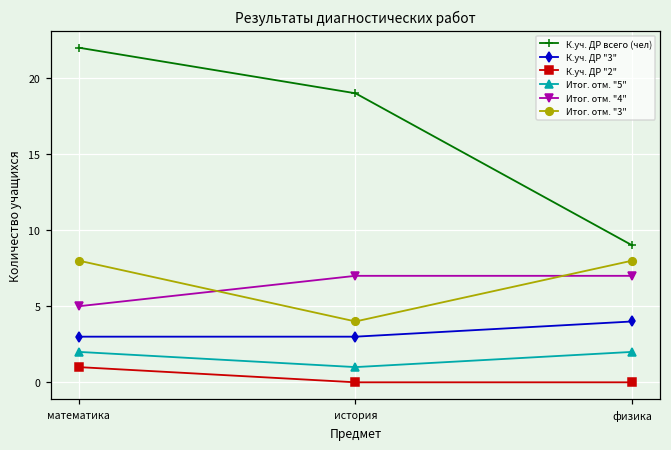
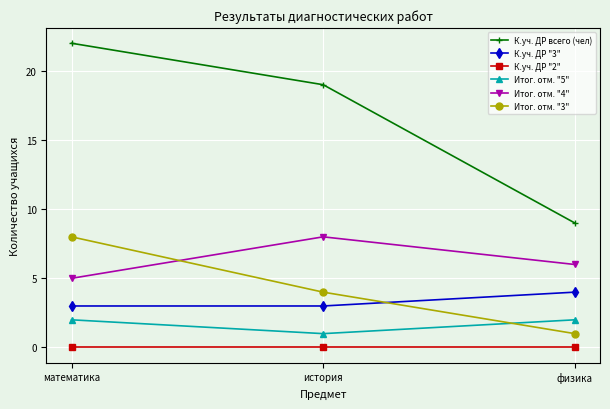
К.уч. ДР "2", математика: 1 -> 0
Итог. отм. "4", история: 7 -> 8
Итог. отм. "4", физика: 7 -> 6
Итог. отм. "3", физика: 8 -> 1
